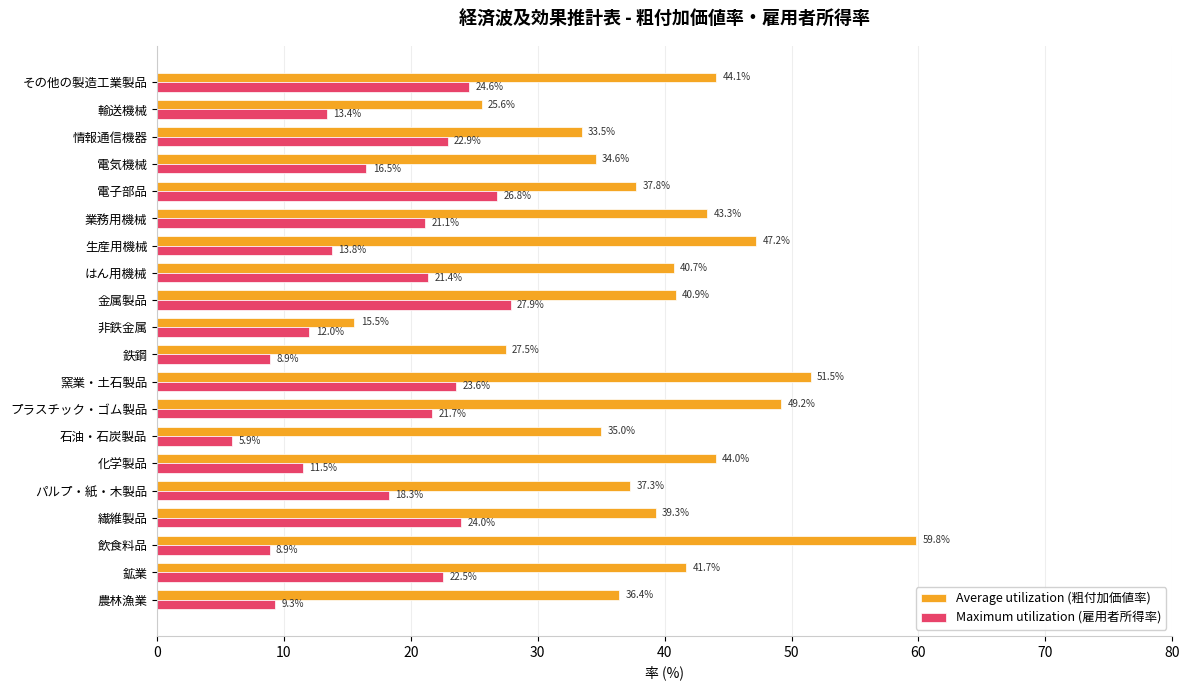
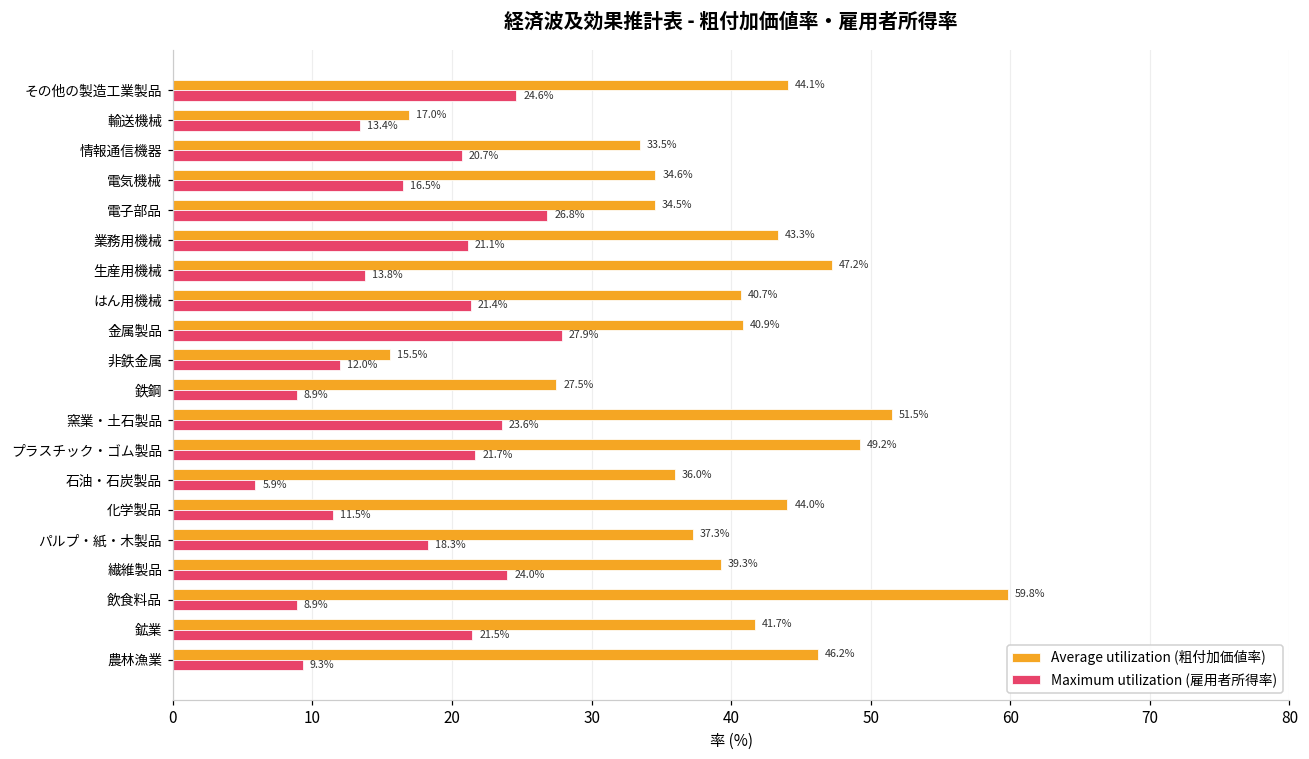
Average utilization (粗付加価値率), 輸送機械: 25.6% -> 17.0%
Maximum utilization (雇用者所得率), 情報通信機器: 22.9% -> 20.7%
Average utilization (粗付加価値率), 電子部品: 37.8% -> 34.5%
Average utilization (粗付加価値率), 石油・石炭製品: 35.0% -> 36.0%
Maximum utilization (雇用者所得率), 鉱業: 22.5% -> 21.5%
Average utilization (粗付加価値率), 農林漁業: 36.4% -> 46.2%
